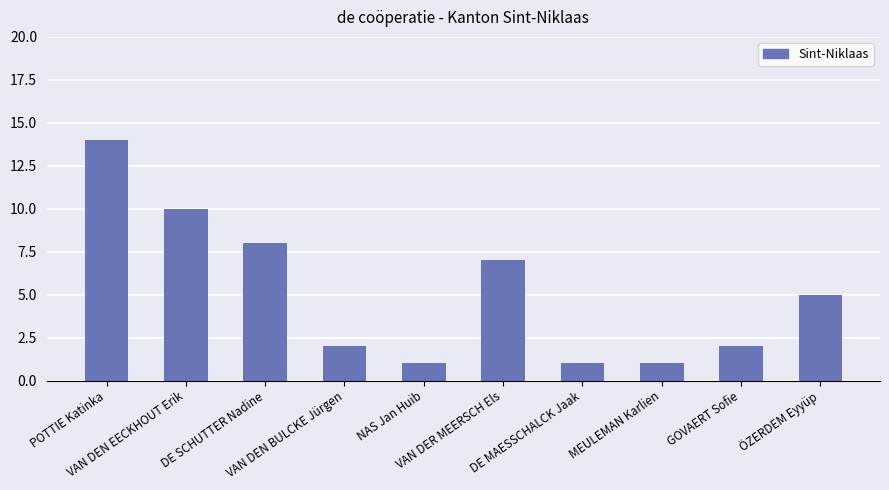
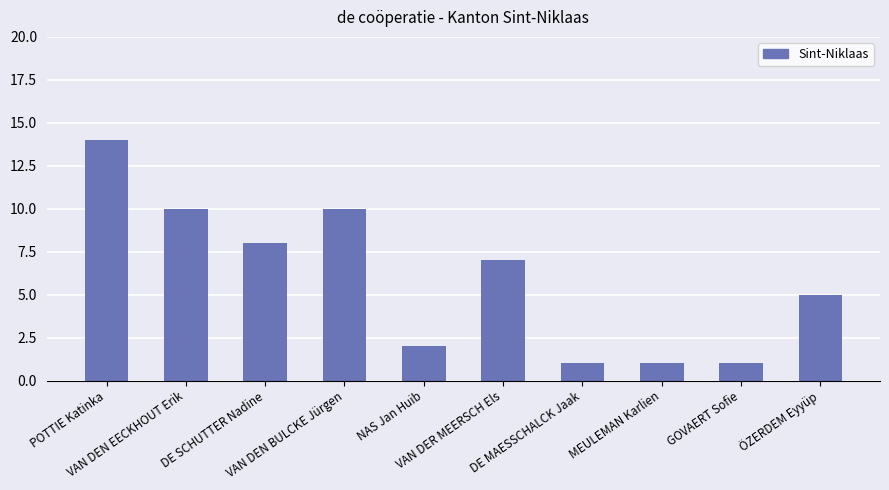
VAN DEN BULCKE Jürgen: 2 -> 10
NAS Jan Huib: 1 -> 2
GOVAERT Sofie: 2 -> 1
